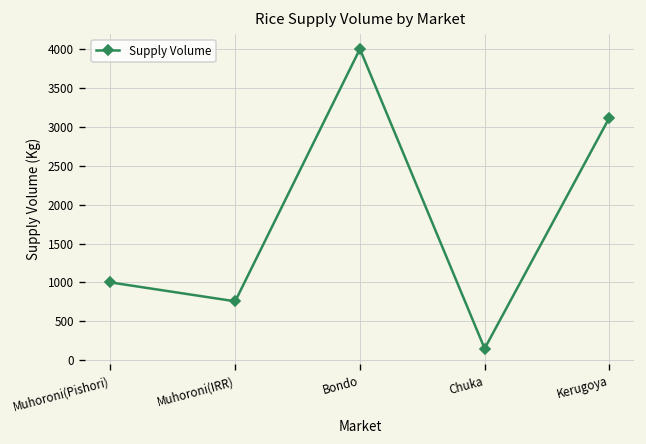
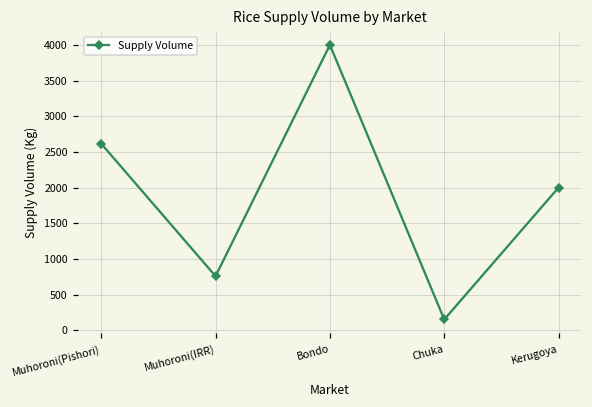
Muhoroni(Pishori): 1000 -> 2600
Kerugoya: 3100 -> 2000
